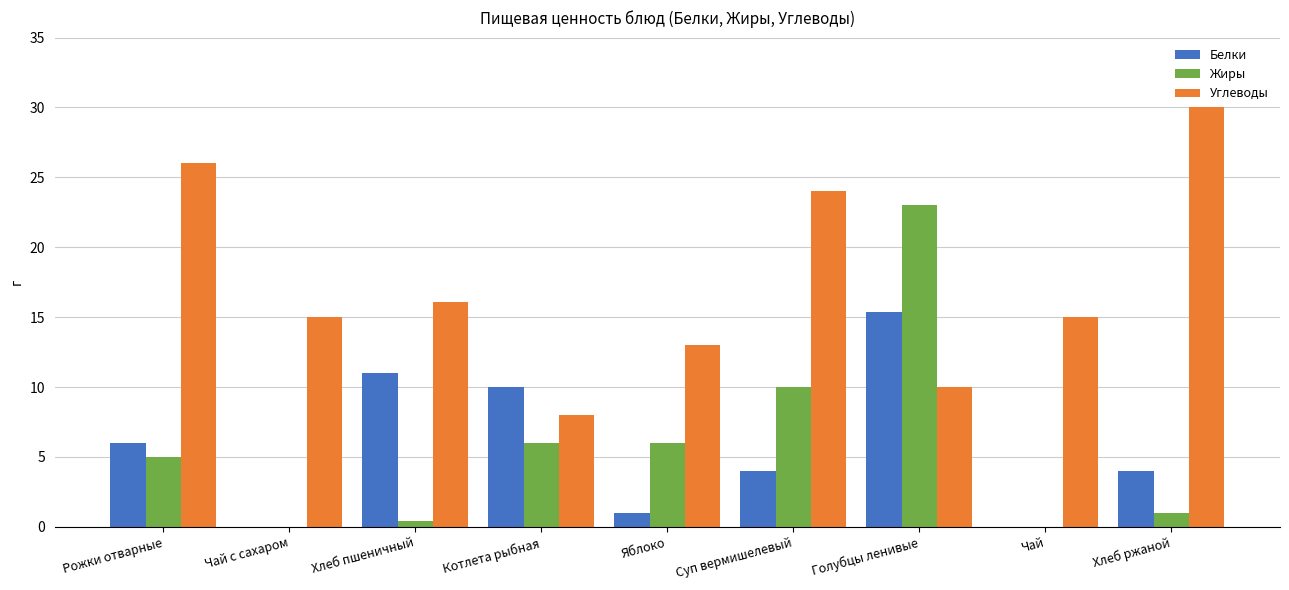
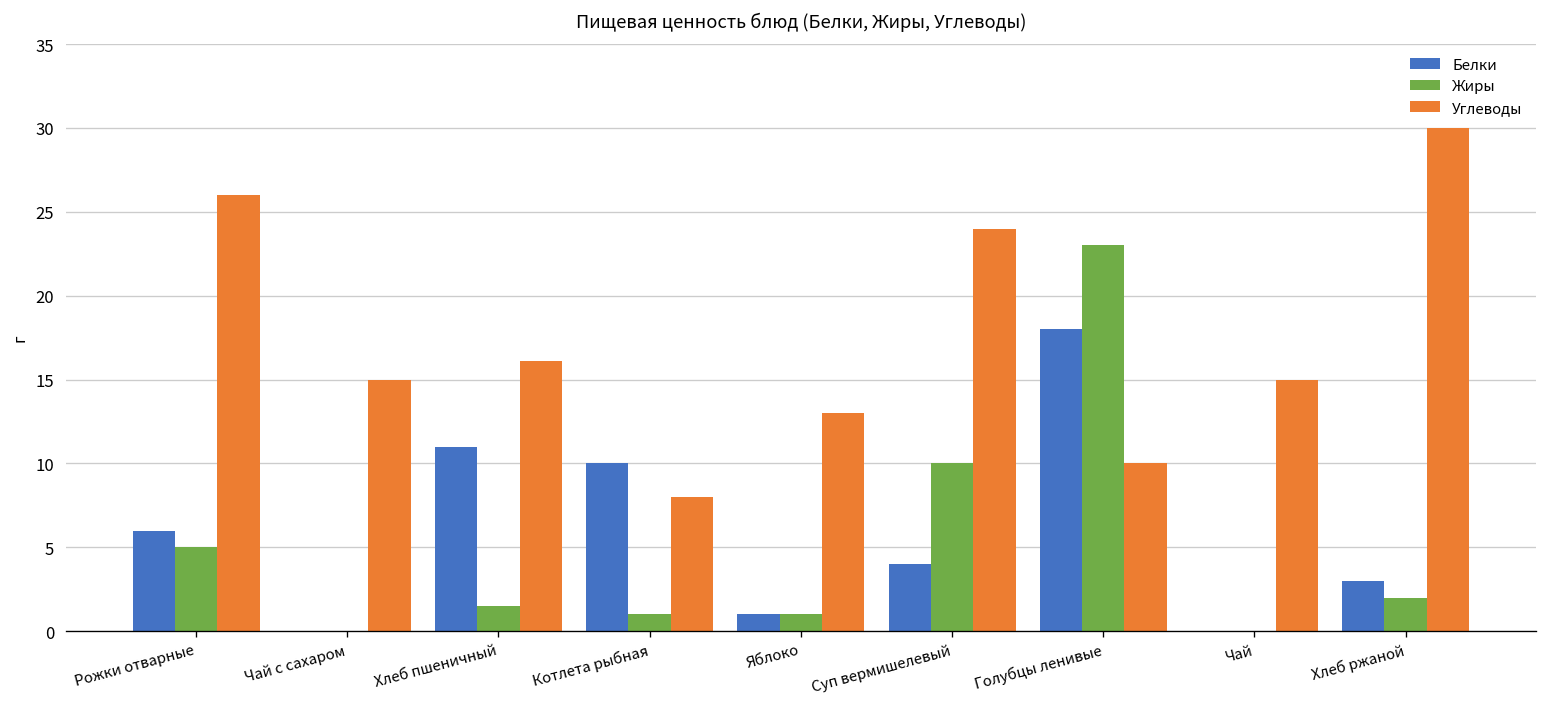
Жиры, Хлеб пшеничный: 0.4 -> 1.5
Жиры, Котлета рыбная: 6 -> 1
Жиры, Яблоко: 6 -> 1
Белки, Голубцы ленивые: 15.4 -> 18.0
Белки, Хлеб ржаной: 4 -> 3
Жиры, Хлеб ржаной: 1 -> 2
